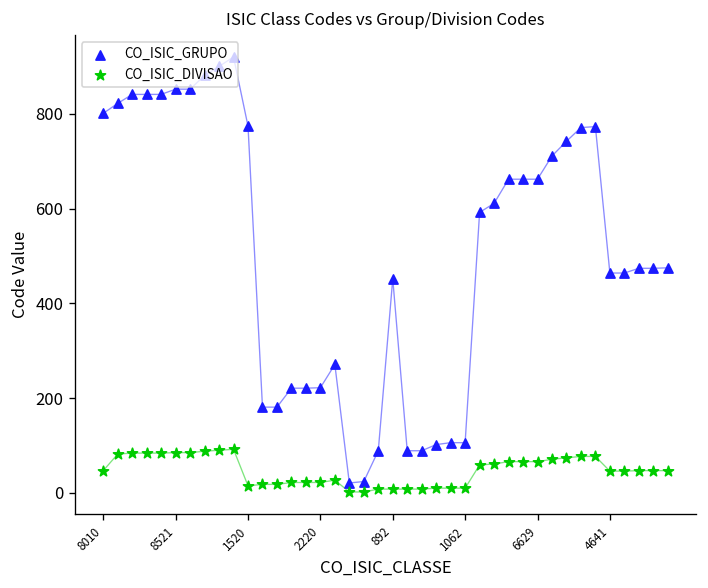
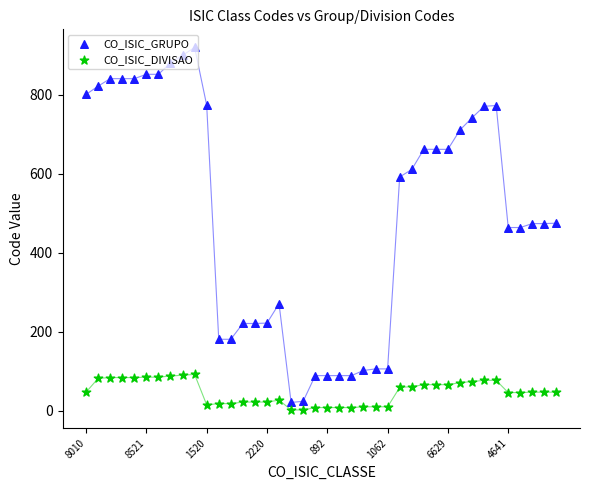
CO_ISIC_GRUPO, 892: 450 -> 90
